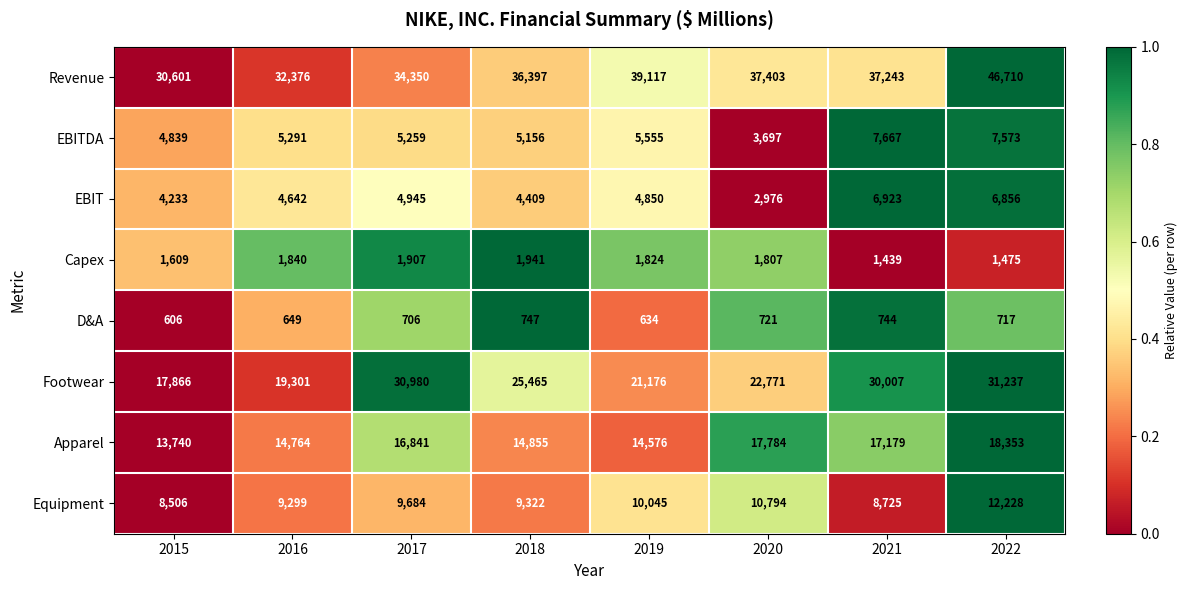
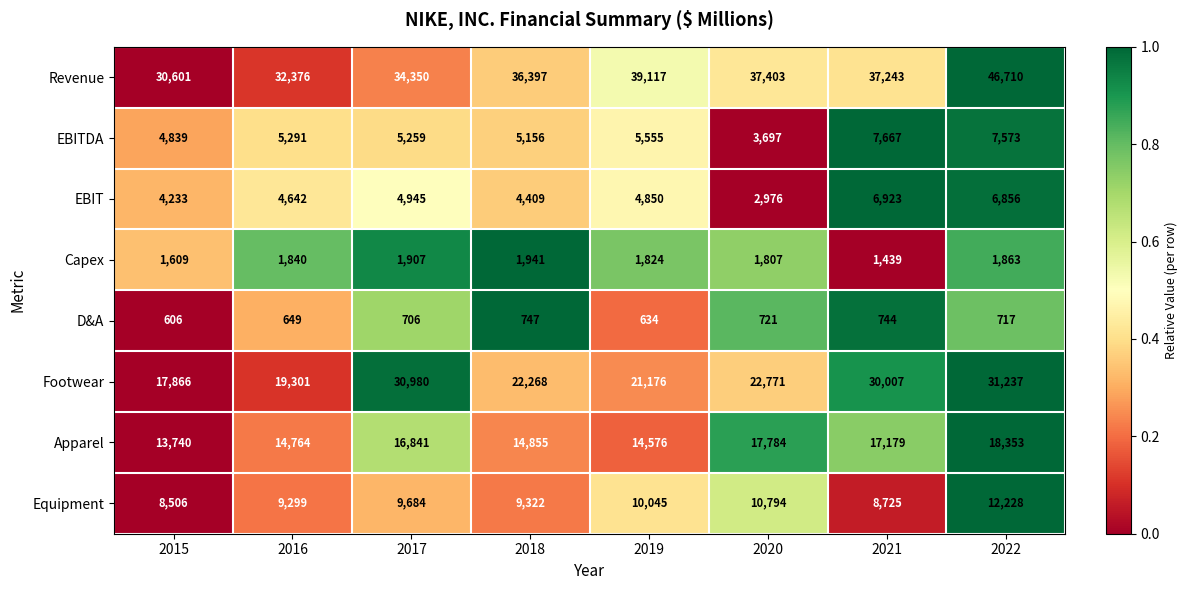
Capex, 2022: 1,475 -> 1,863
Footwear, 2018: 25,465 -> 22,268
